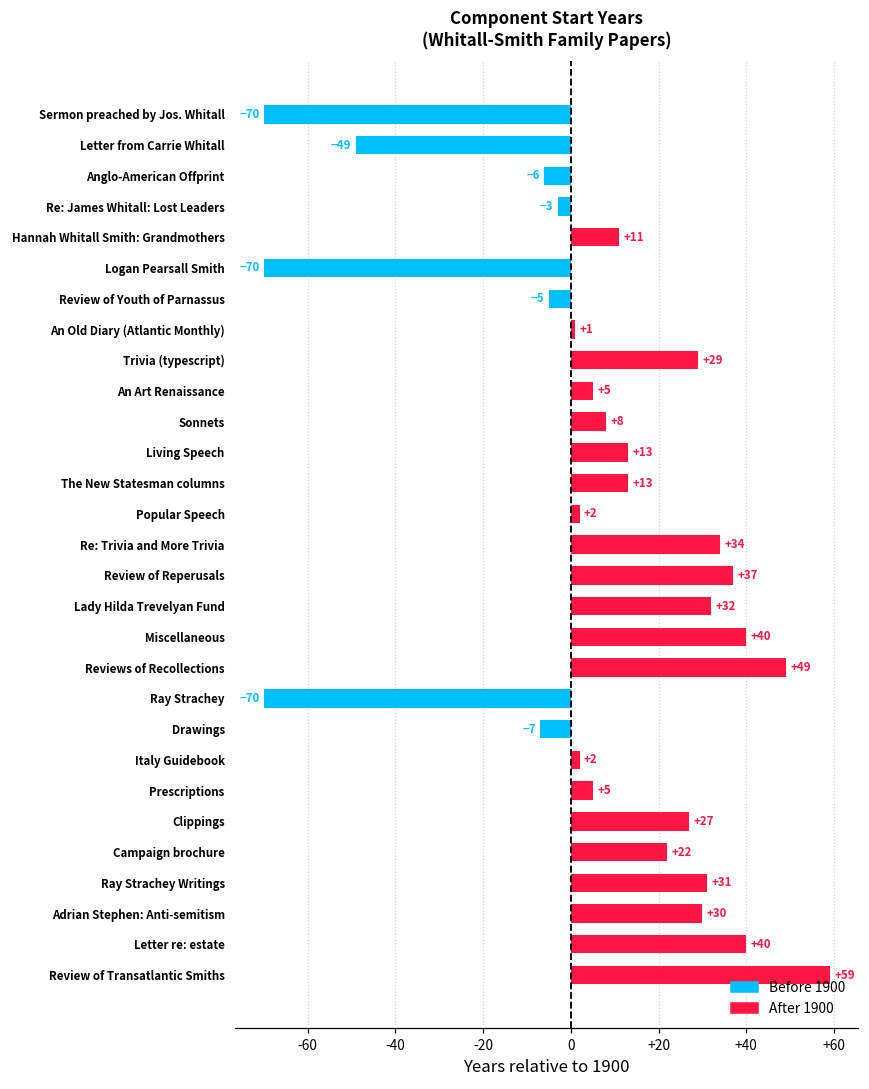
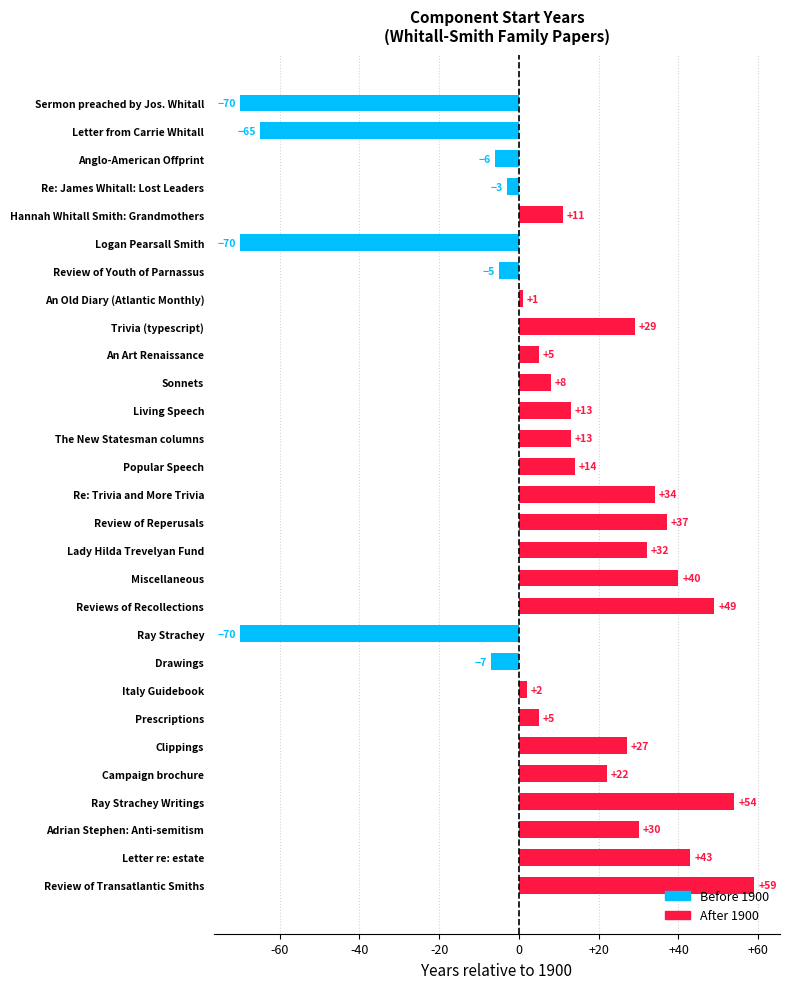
Letter from Carrie Whitall: -49 -> -65
Popular Speech: +2 -> +14
Ray Strachey Writings: +31 -> +54
Letter re: estate: +40 -> +43
